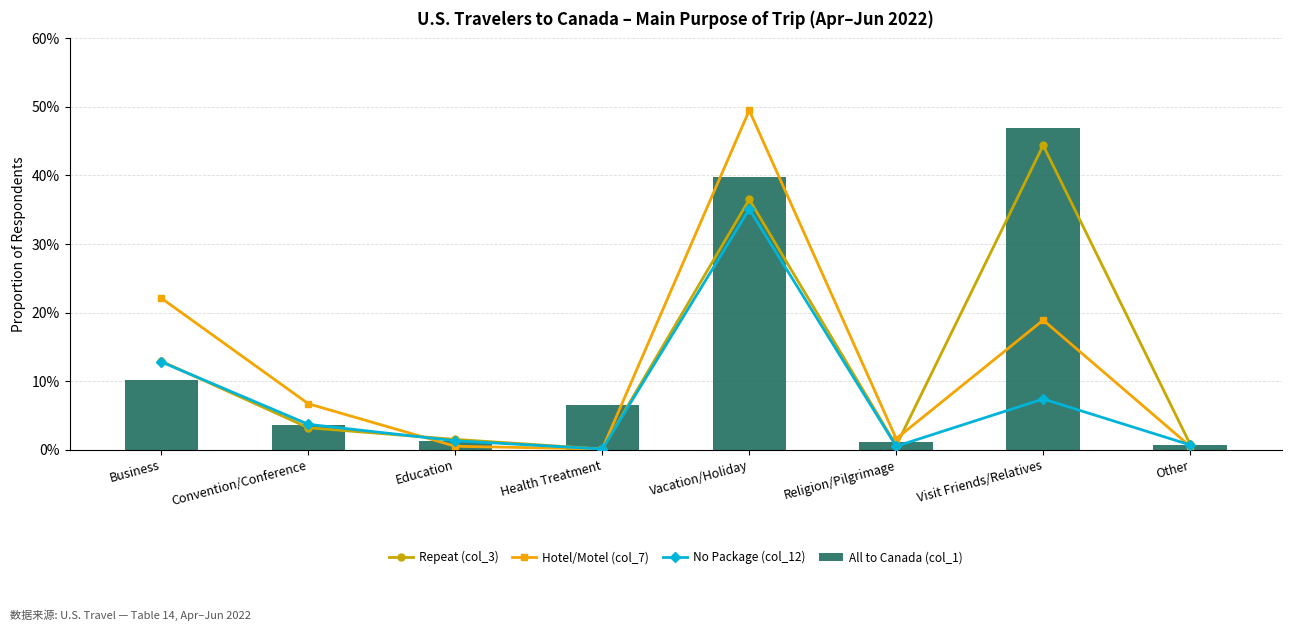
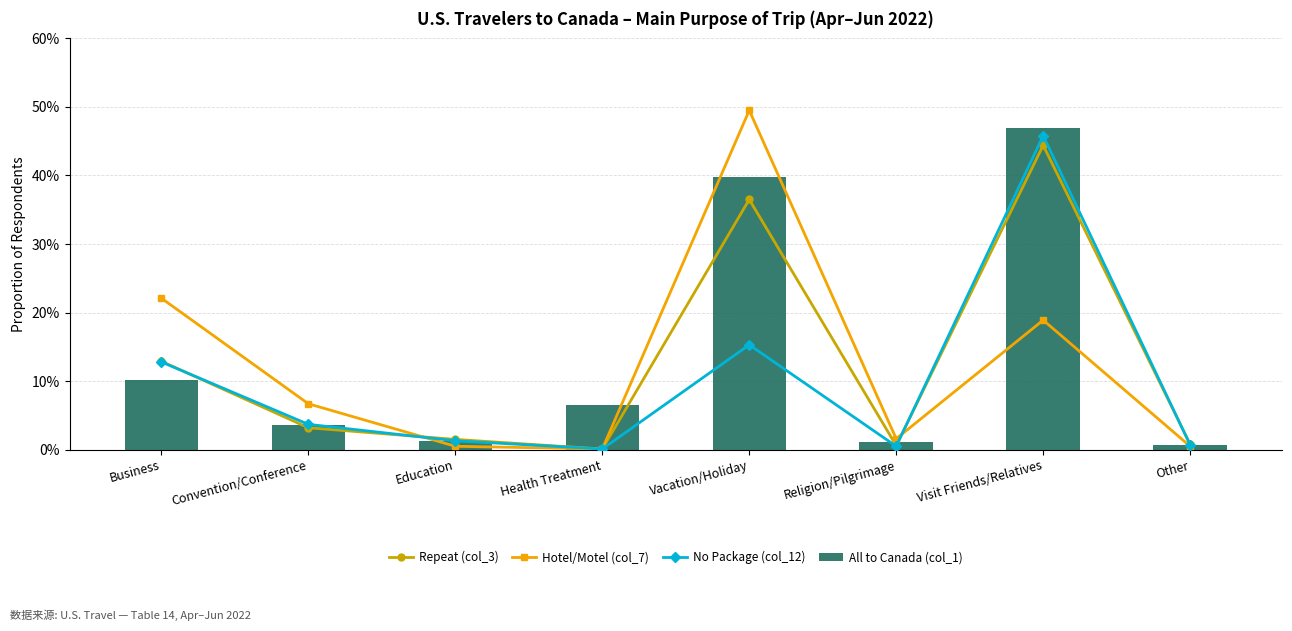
No Package (col_12), Vacation/Holiday: 35% -> 15%
No Package (col_12), Visit Friends/Relatives: 7% -> 46%
